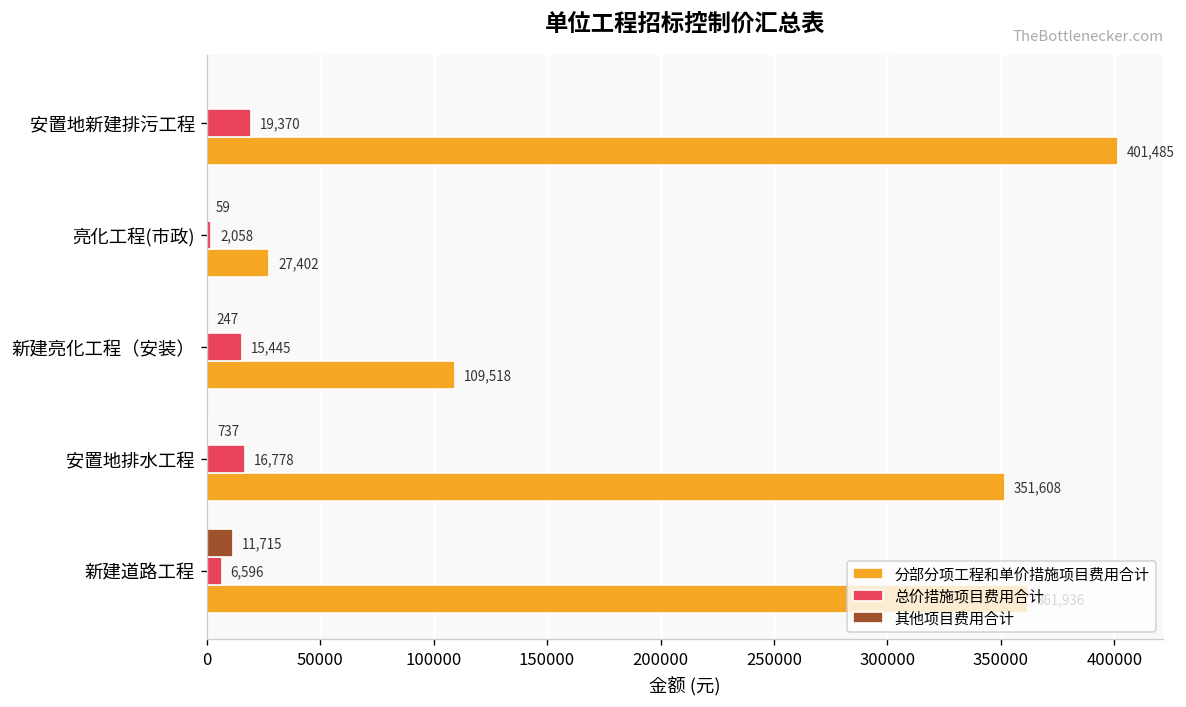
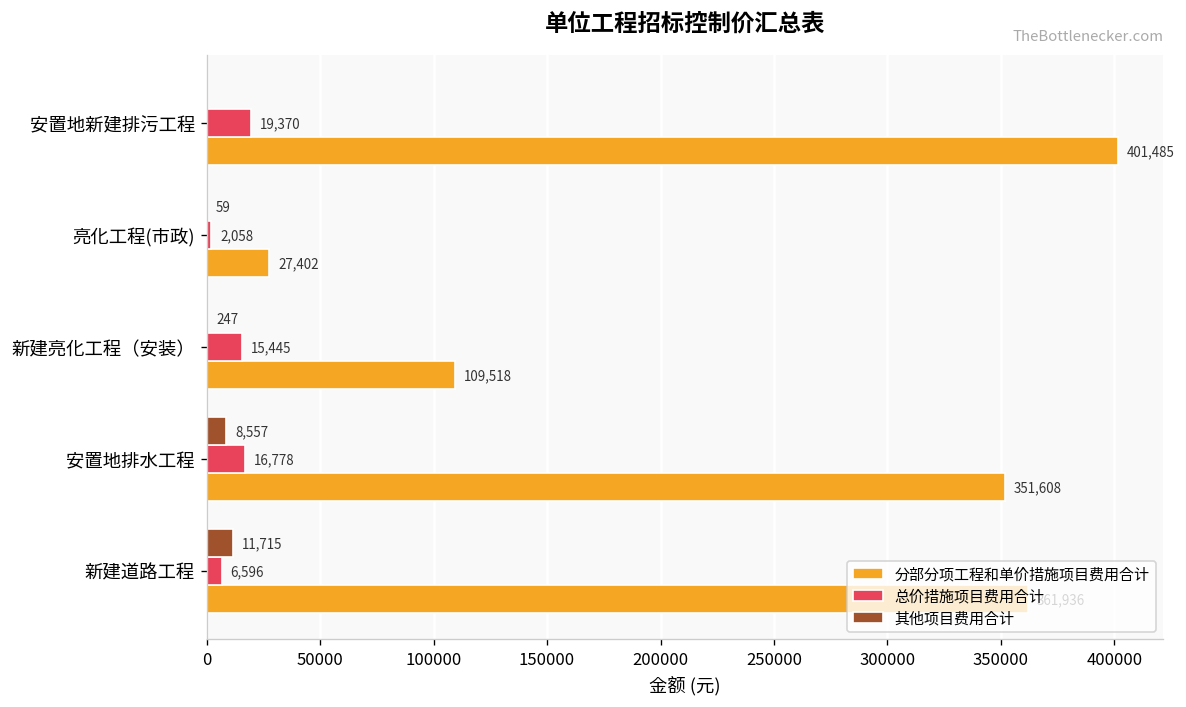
其他项目费用合计, 安置地排水工程: 737 -> 8,557
